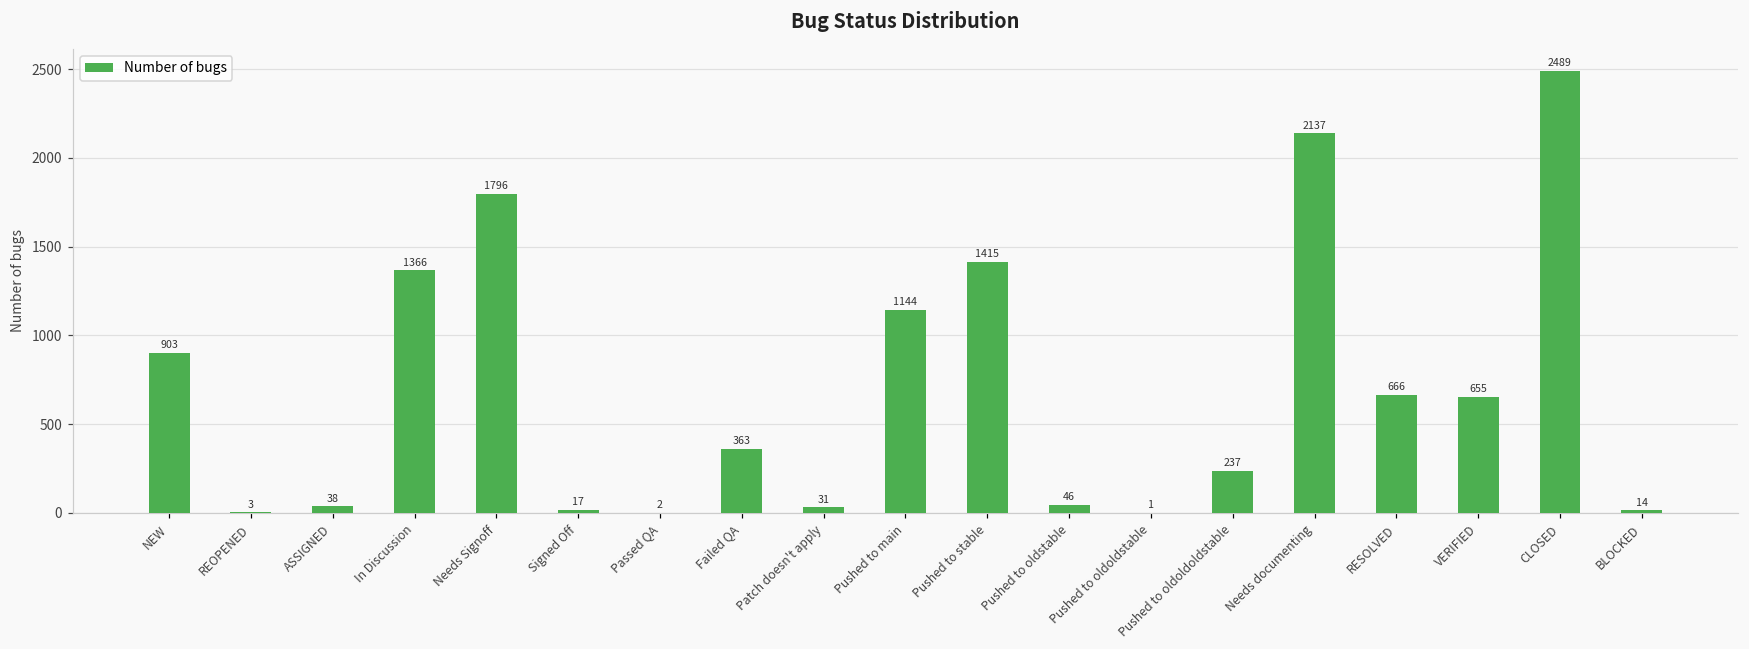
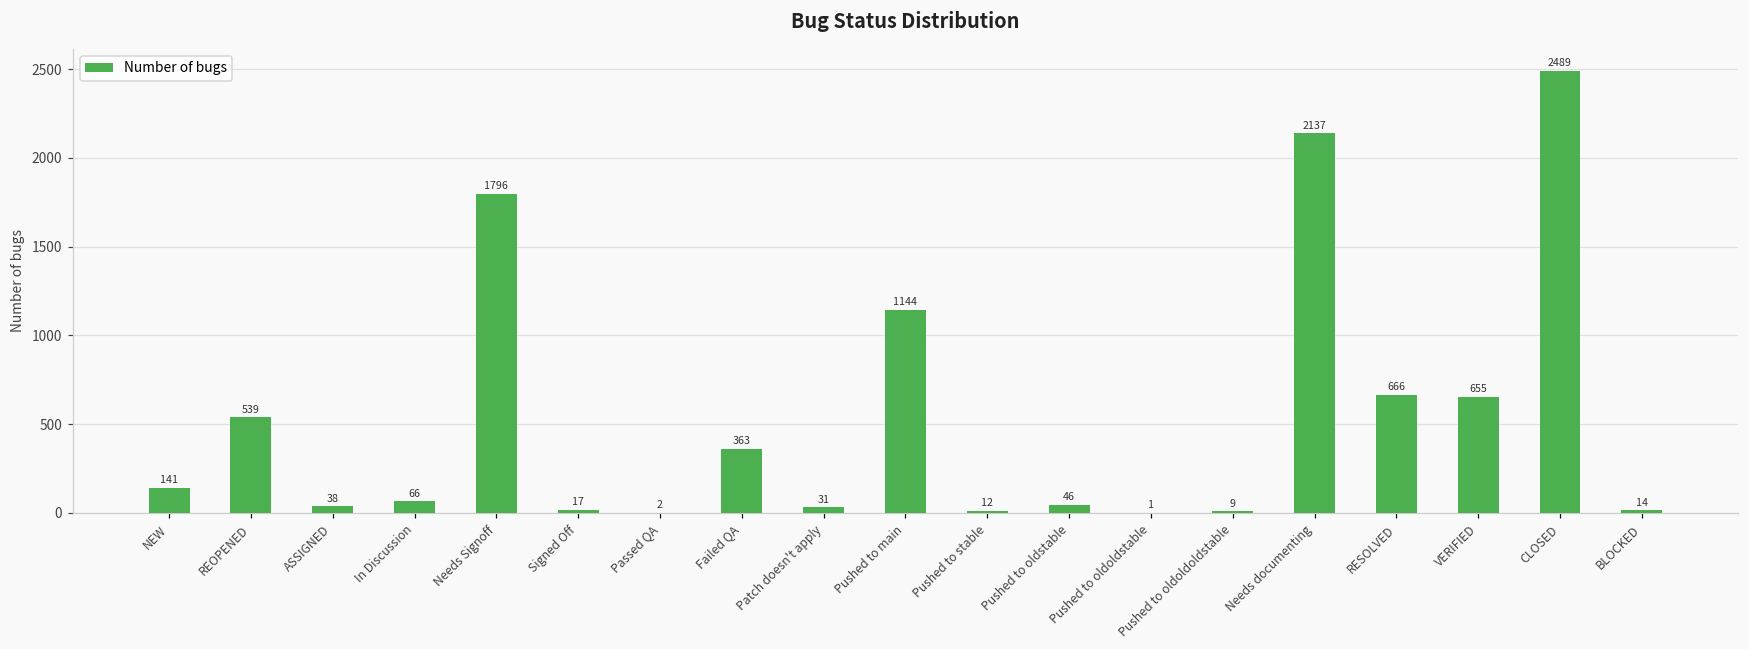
NEW: 903 -> 141
REOPENED: 3 -> 539
In Discussion: 1366 -> 66
Pushed to stable: 1415 -> 12
Pushed to oldoldoldstable: 237 -> 9
